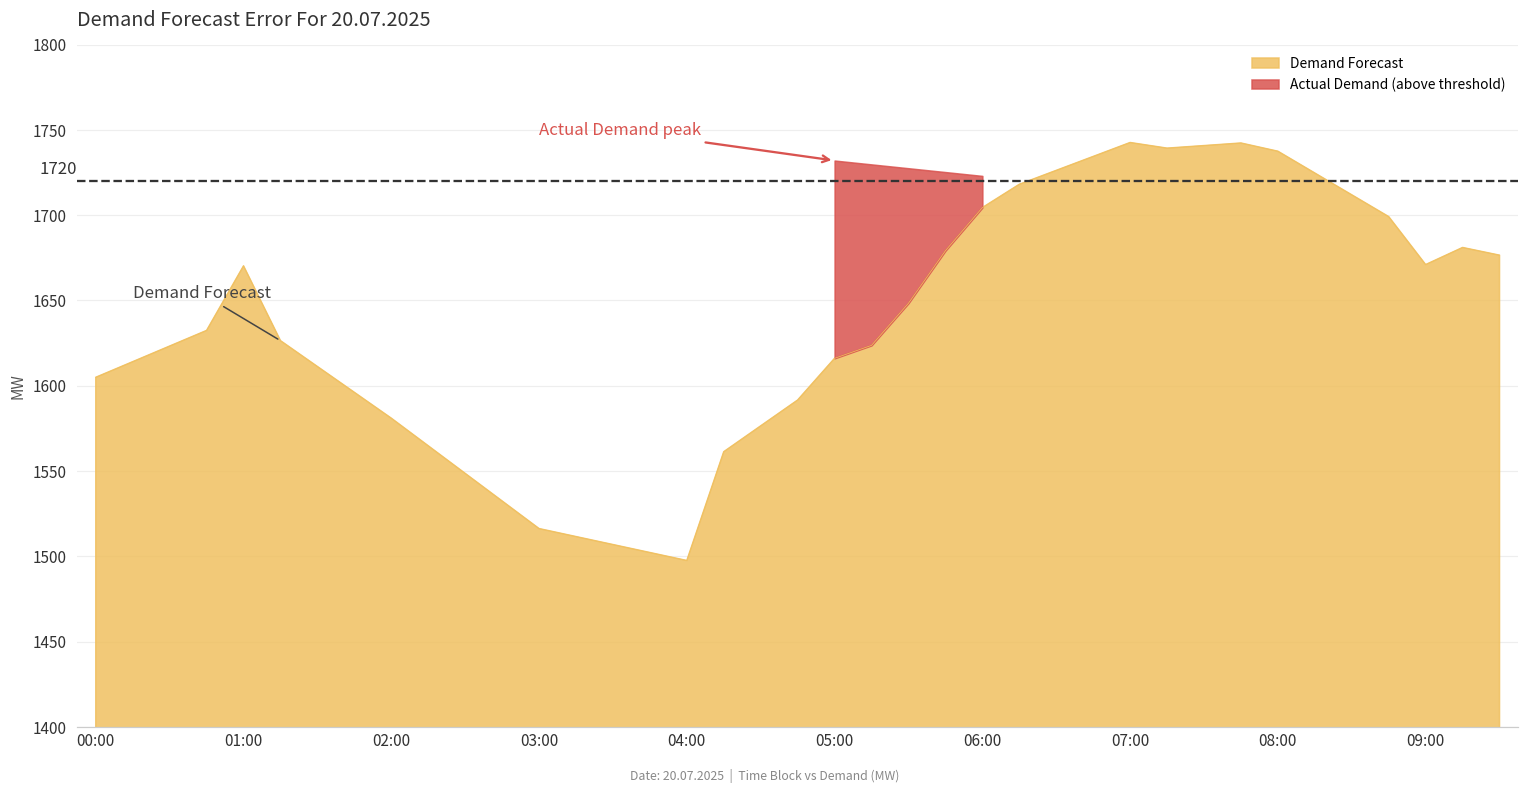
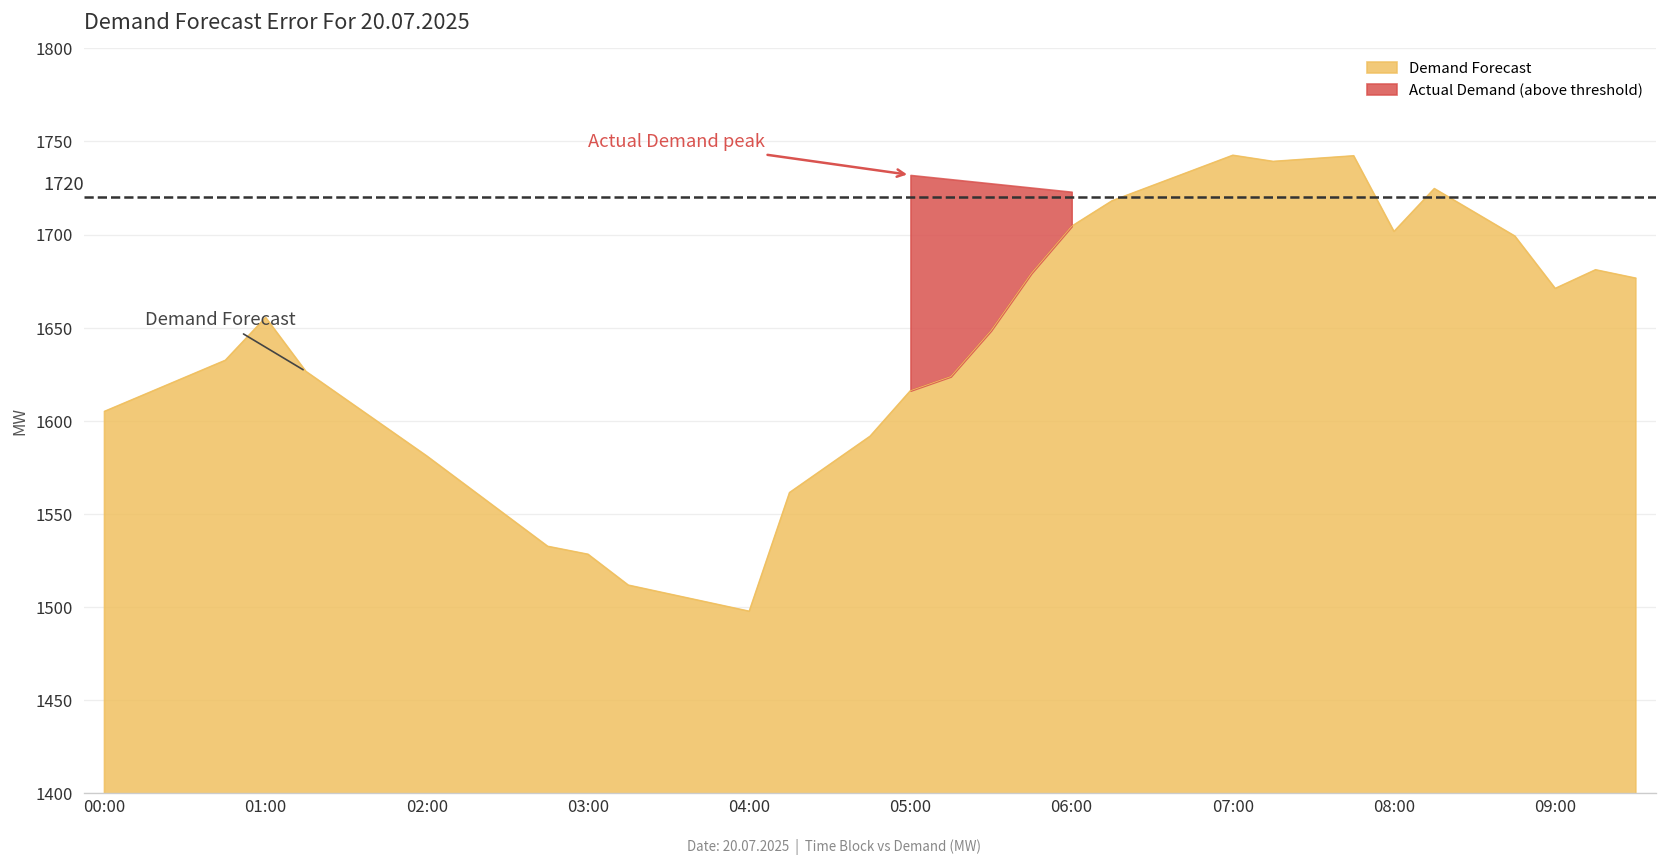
Demand Forecast, 01:00: 1670 -> 1655
Demand Forecast, 03:00: 1516 -> 1528
Demand Forecast, 08:00: 1737 -> 1702
